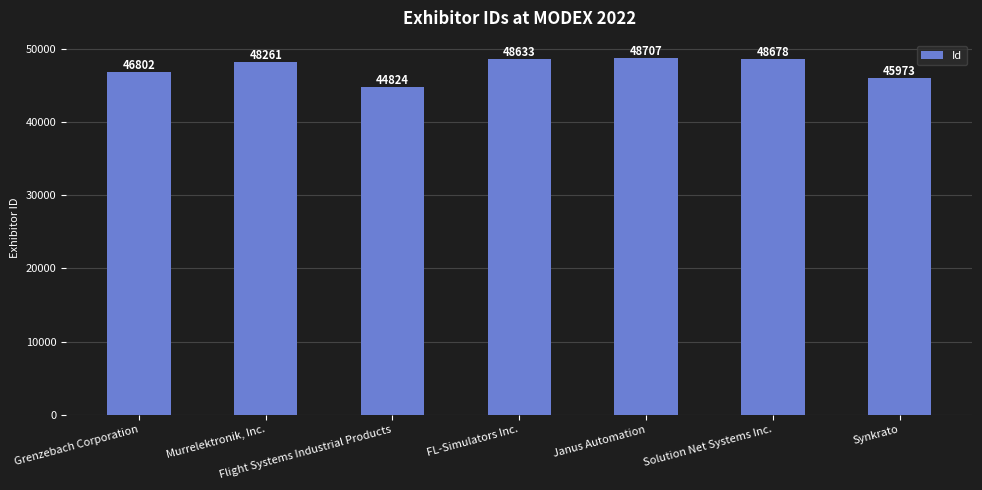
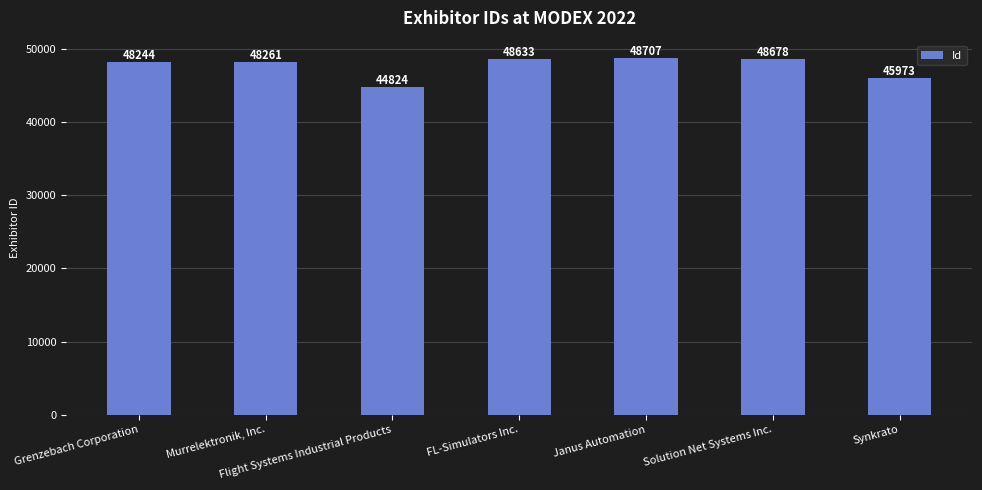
Grenzebach Corporation: 46802 -> 48244
